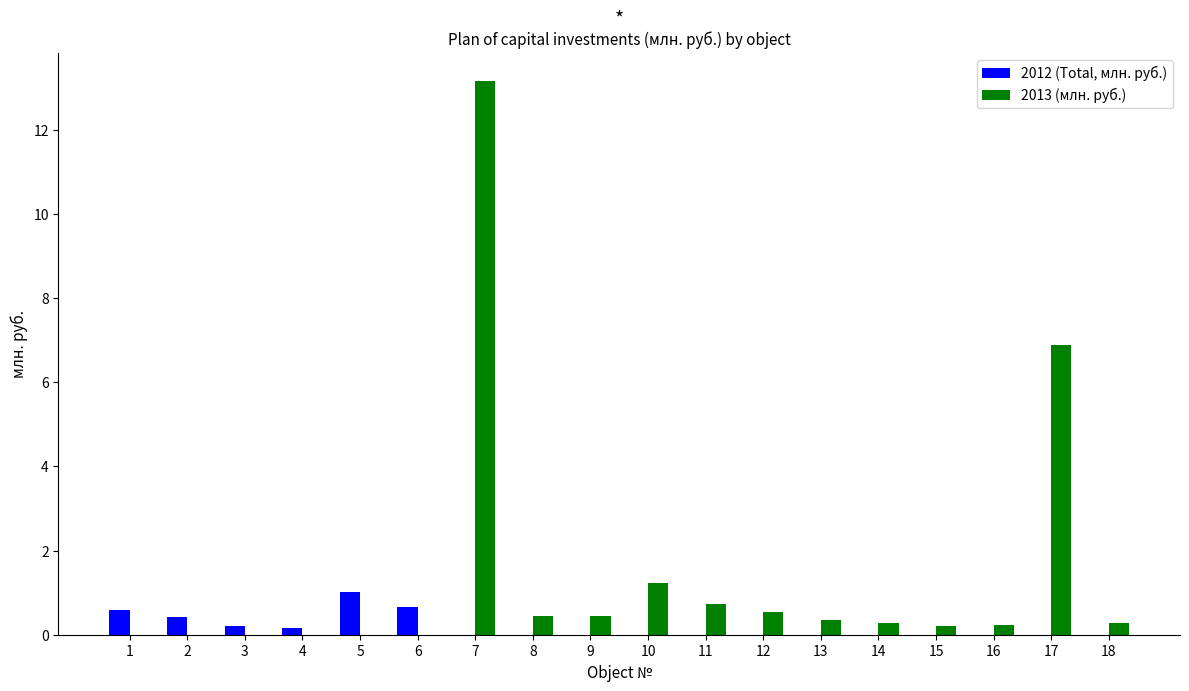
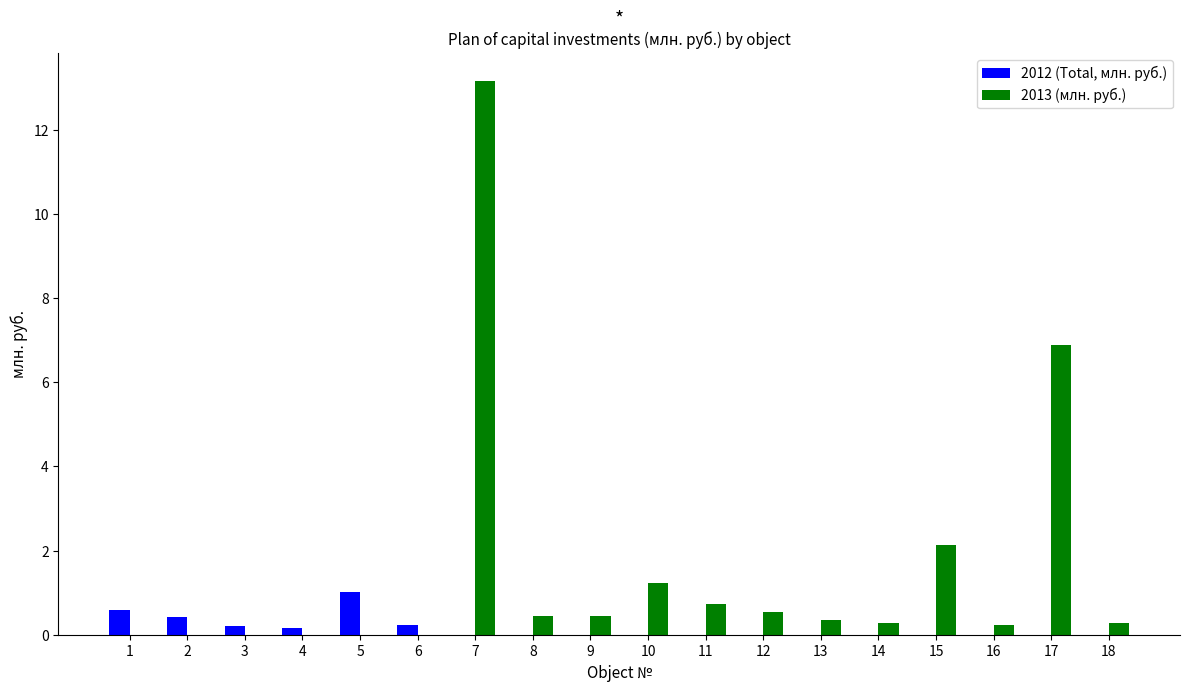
2012 (Total, млн. руб.), 6: 0.7 -> 0.2
2013 (млн. руб.), 15: 0.2 -> 2.1
